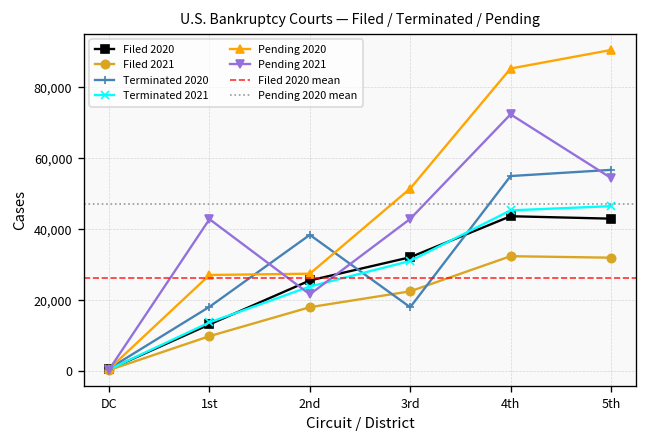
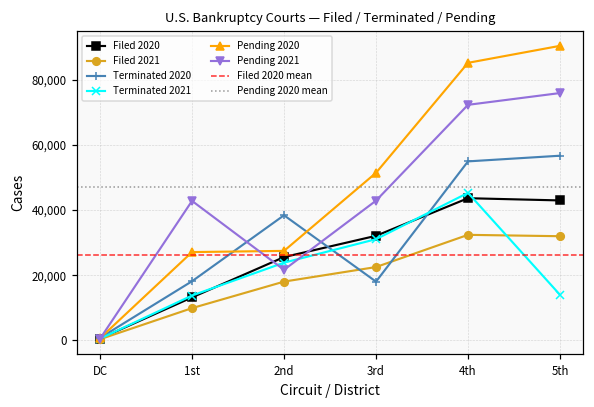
Terminated 2021, 5th: 46,000 -> 14,000
Pending 2021, 5th: 54,000 -> 76,000
